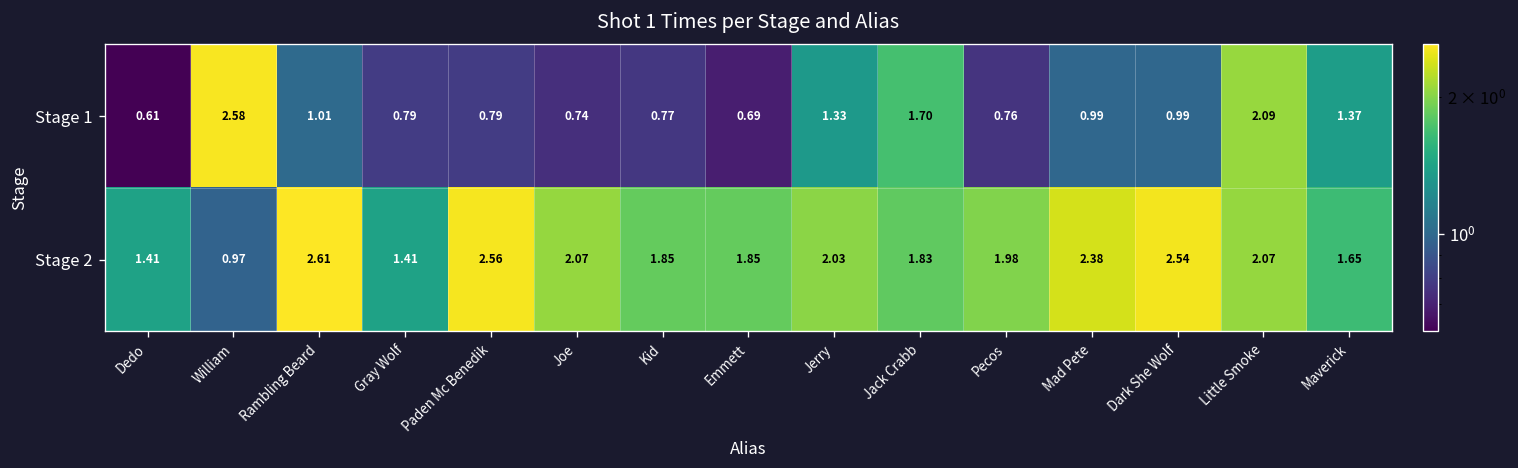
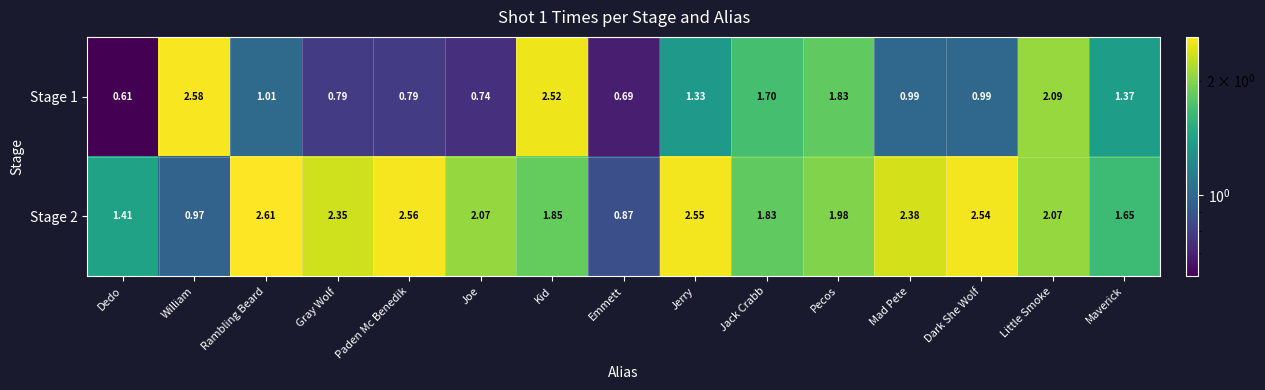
Stage 1, Kid: 0.77 -> 2.52
Stage 1, Pecos: 0.76 -> 1.83
Stage 2, Gray Wolf: 1.41 -> 2.35
Stage 2, Emmett: 1.85 -> 0.87
Stage 2, Jerry: 2.03 -> 2.55
